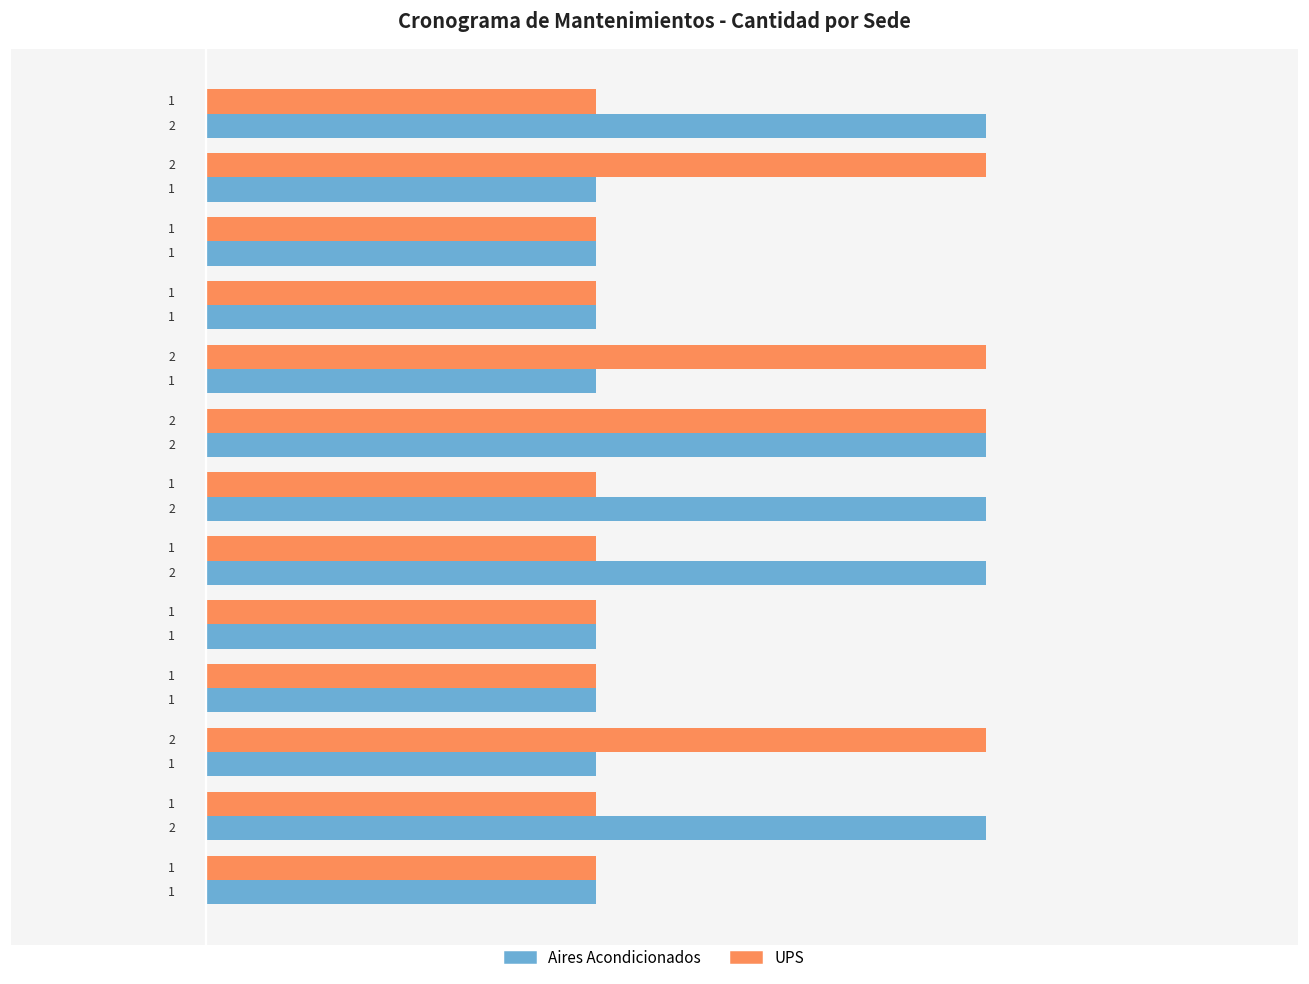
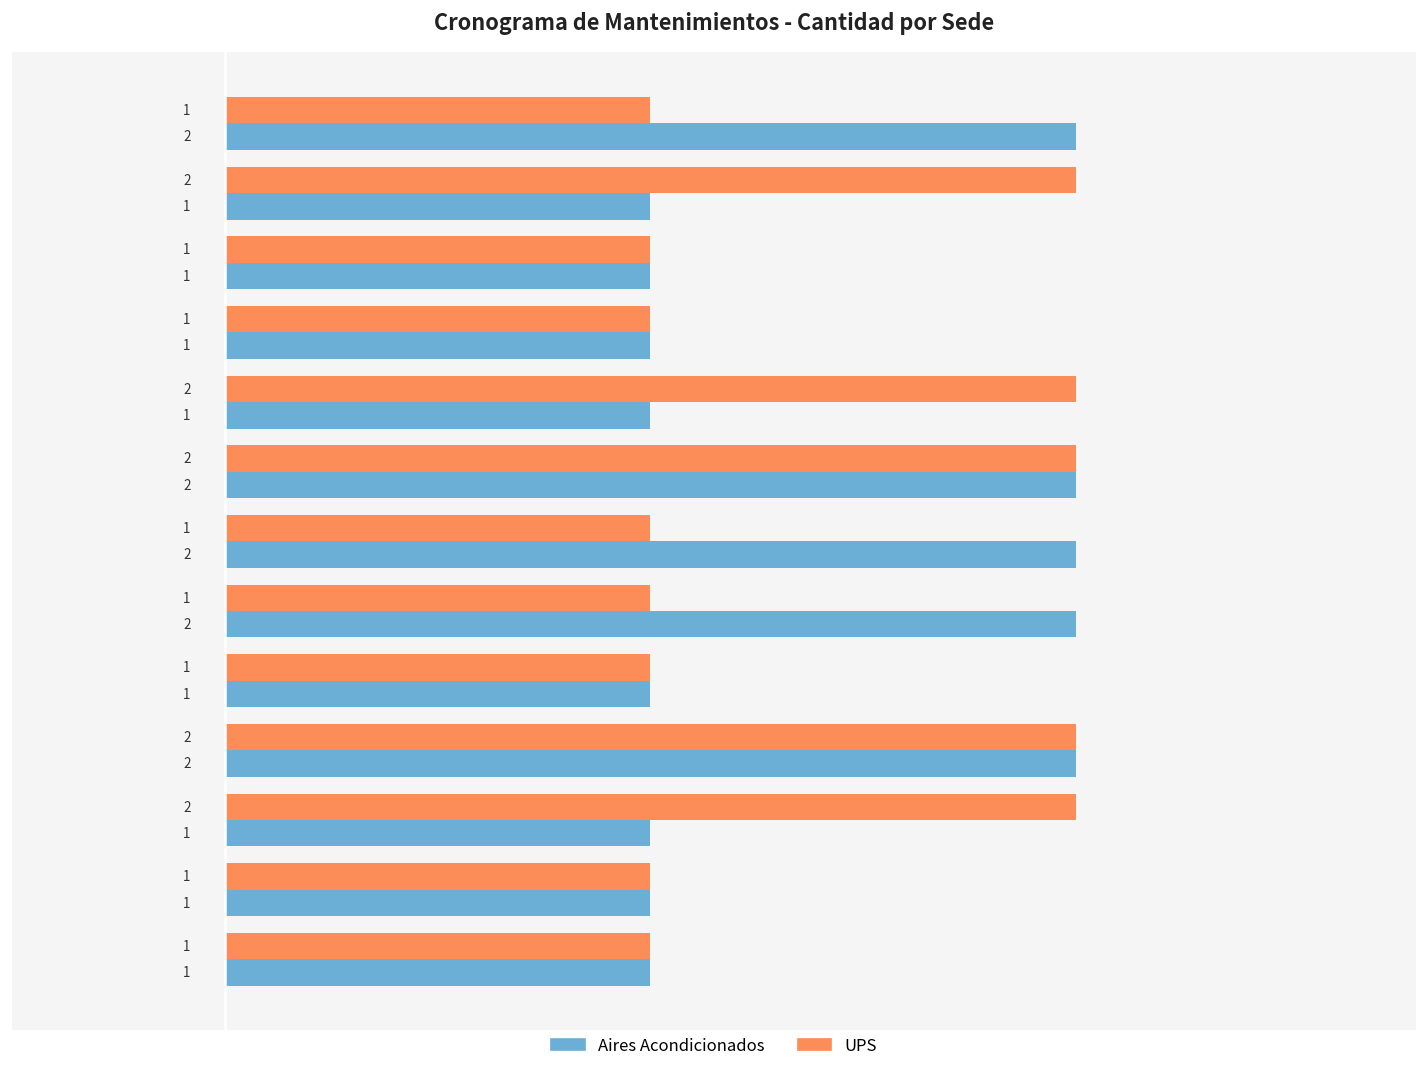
UPS, Lab Redes: 1 -> 2
Aires Acondicionados, Lab Redes: 1 -> 2
Aires Acondicionados, Ventanilla Única: 2 -> 1
